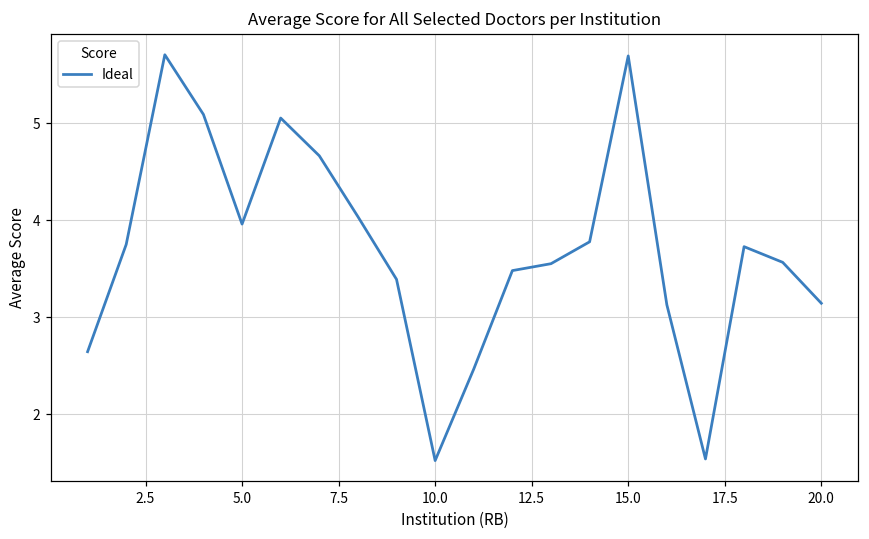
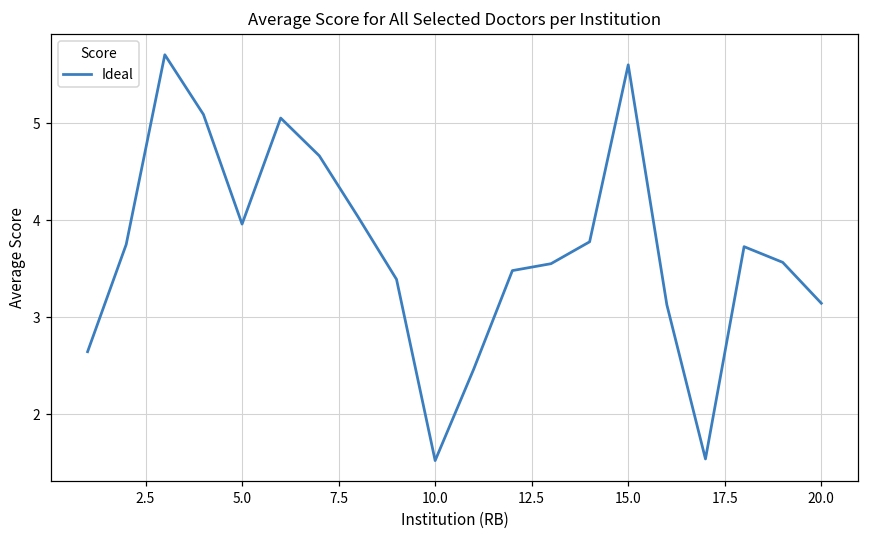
15.0: 5.7 -> 5.6
